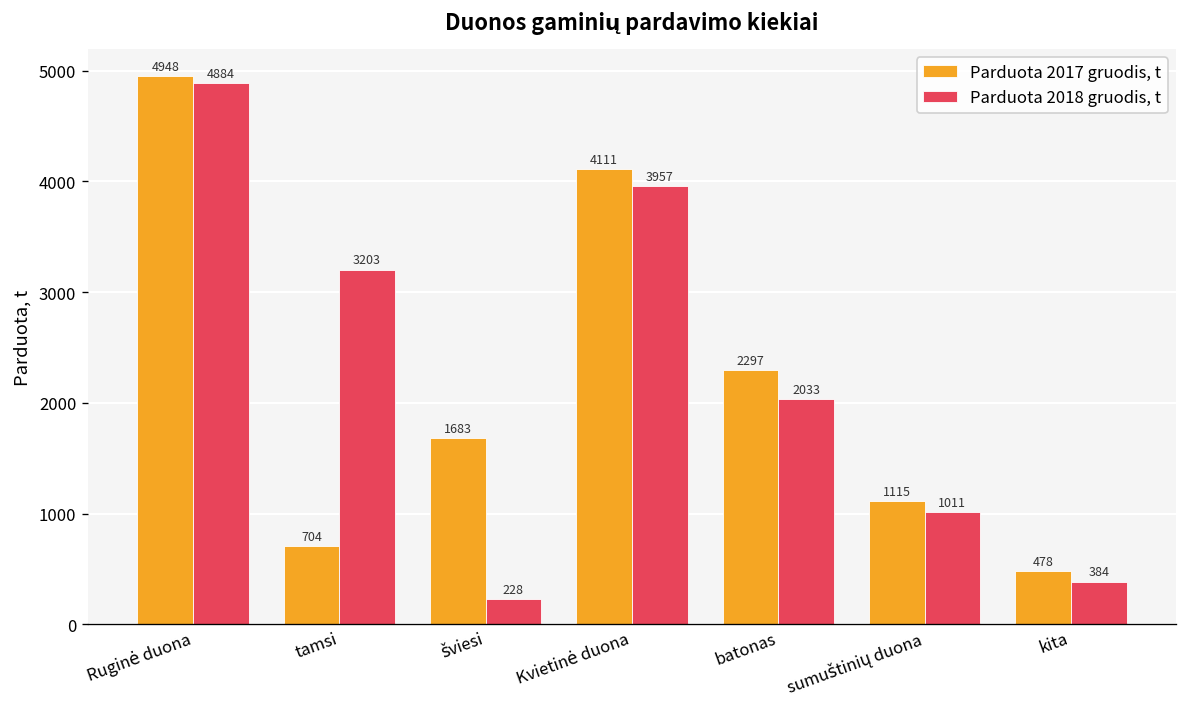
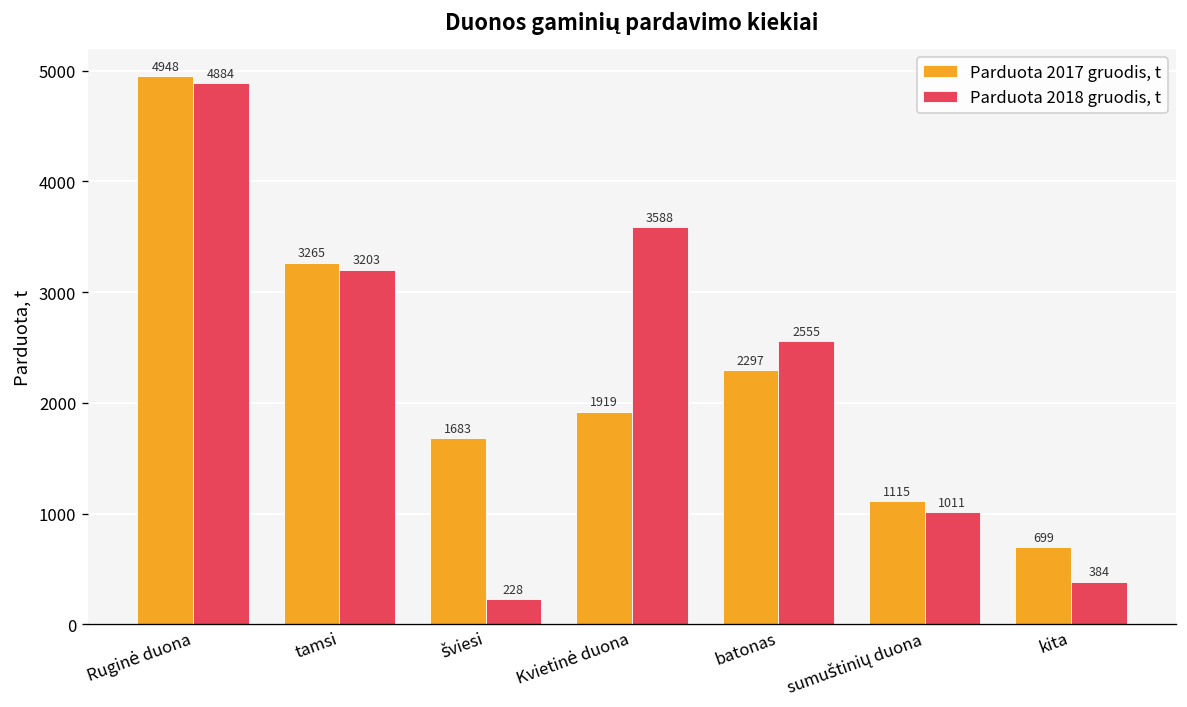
Parduota 2017 gruodis, t, tamsi: 704 -> 3265
Parduota 2017 gruodis, t, Kvietinė duona: 4111 -> 1919
Parduota 2018 gruodis, t, Kvietinė duona: 3957 -> 3588
Parduota 2018 gruodis, t, batonas: 2033 -> 2555
Parduota 2017 gruodis, t, kita: 478 -> 699
